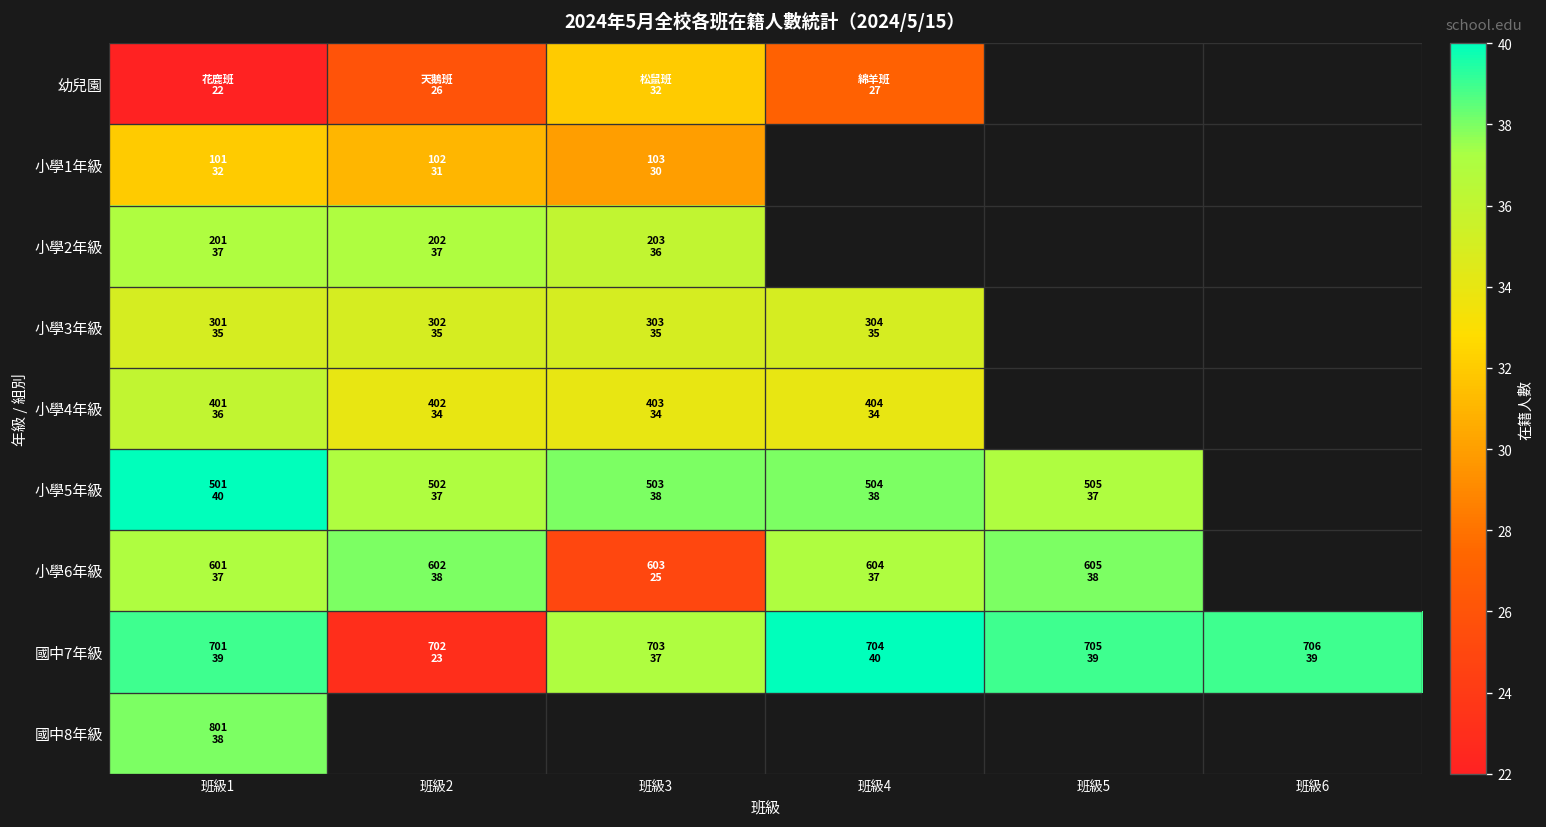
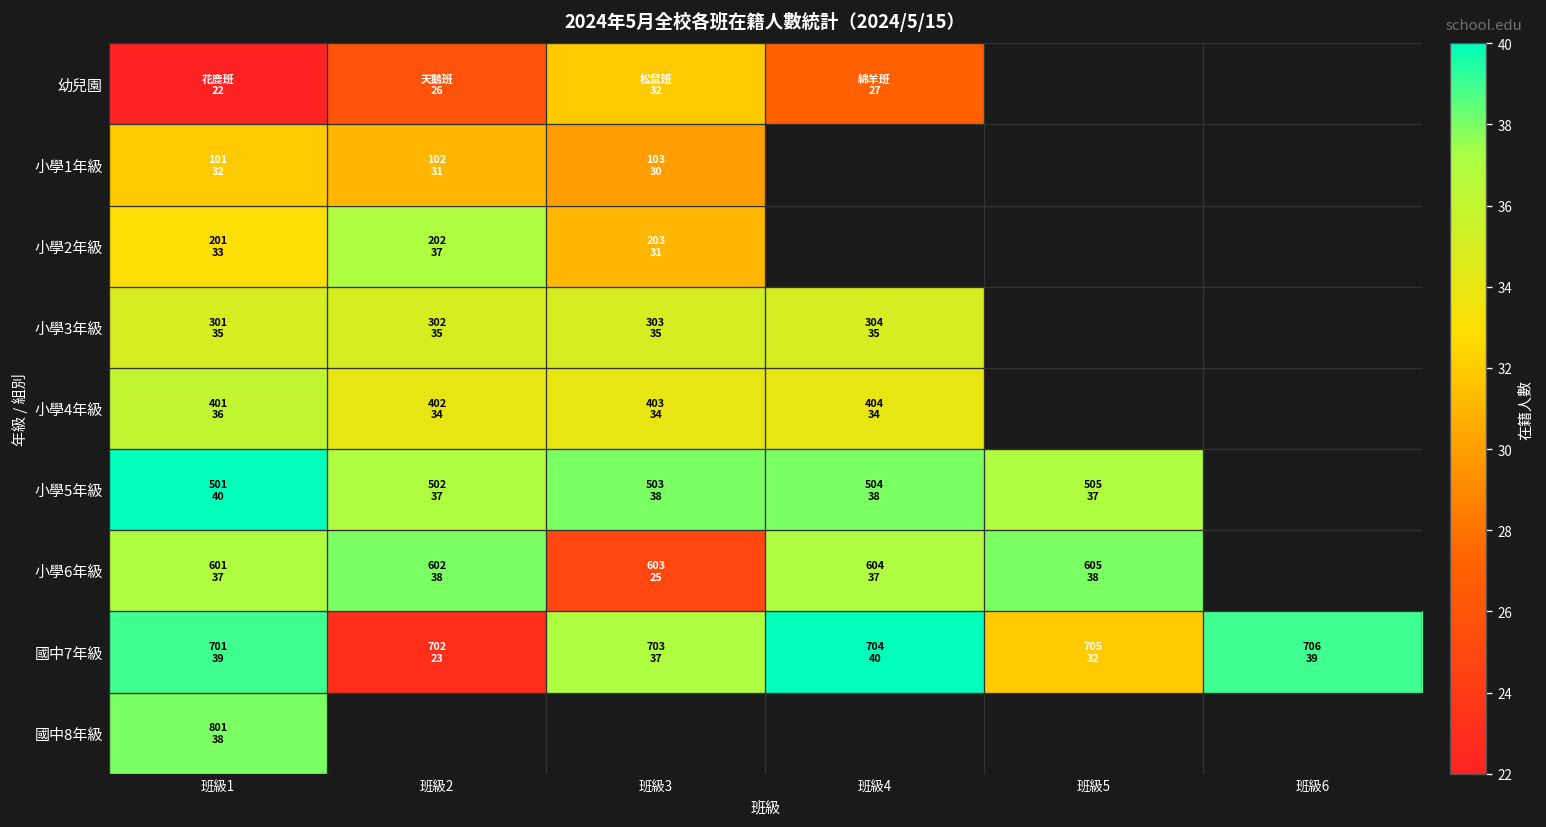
小學2年級, 班級1: 37 -> 33
小學2年級, 班級3: 36 -> 31
國中7年級, 班級5: 39 -> 32
